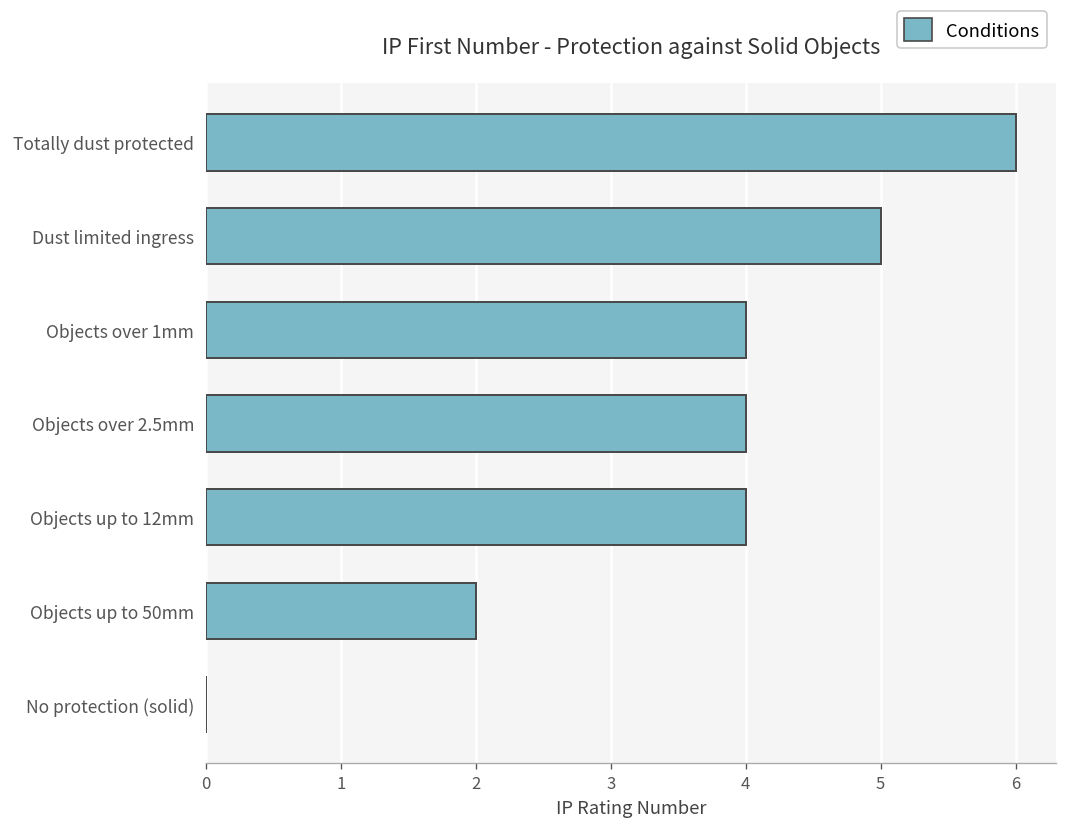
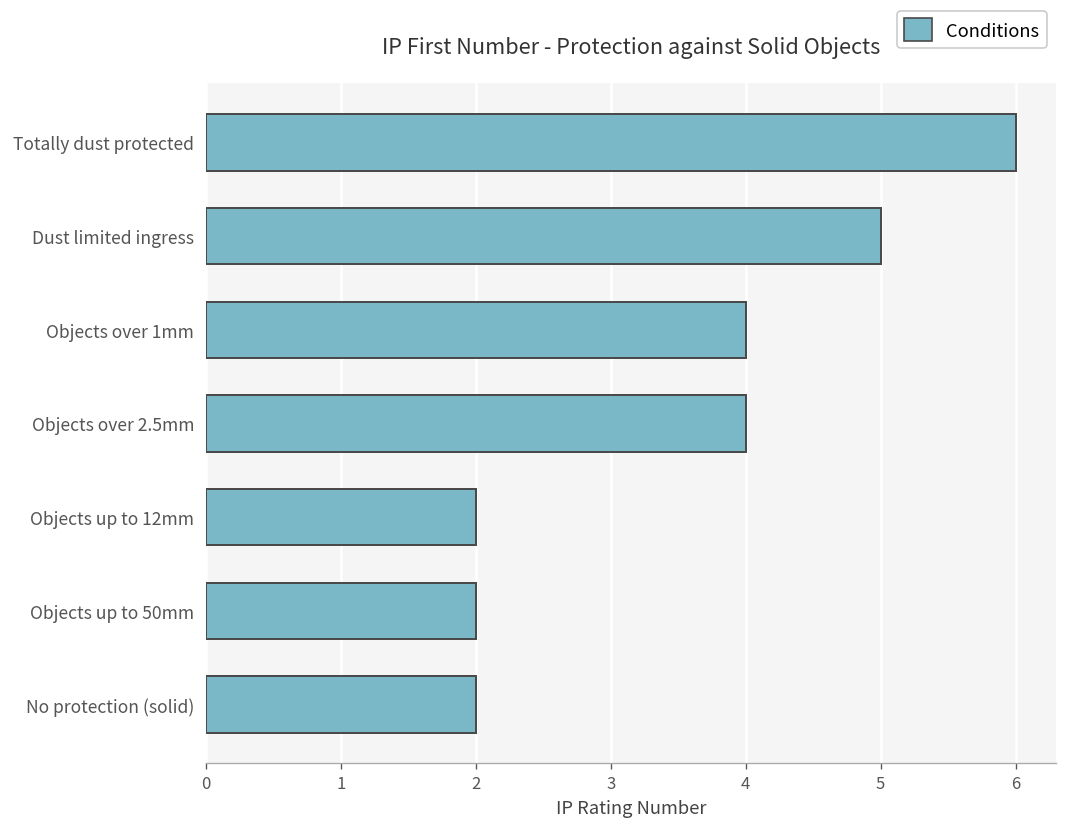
Objects up to 12mm: 4 -> 2
No protection (solid): 0 -> 2
